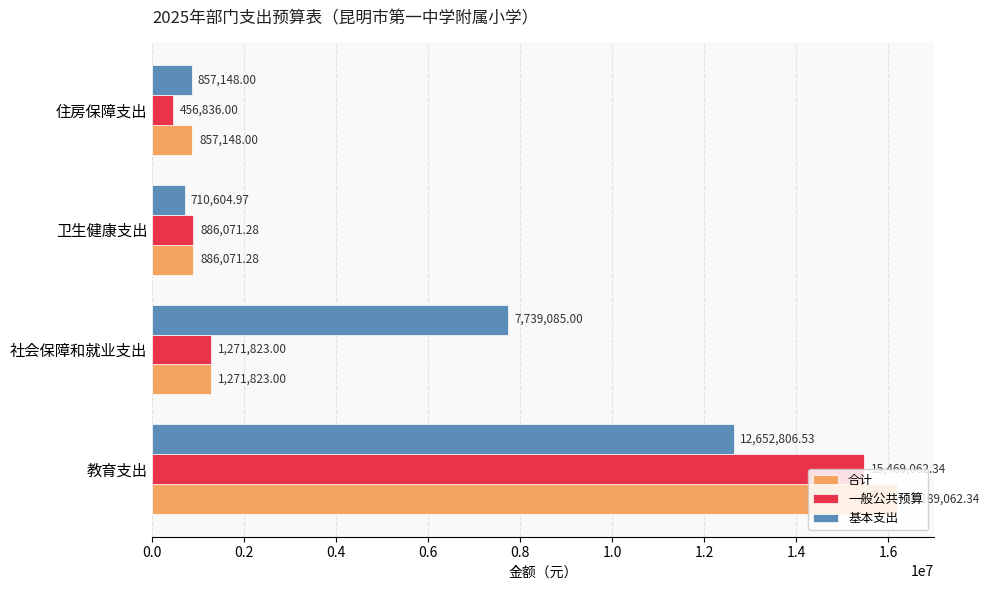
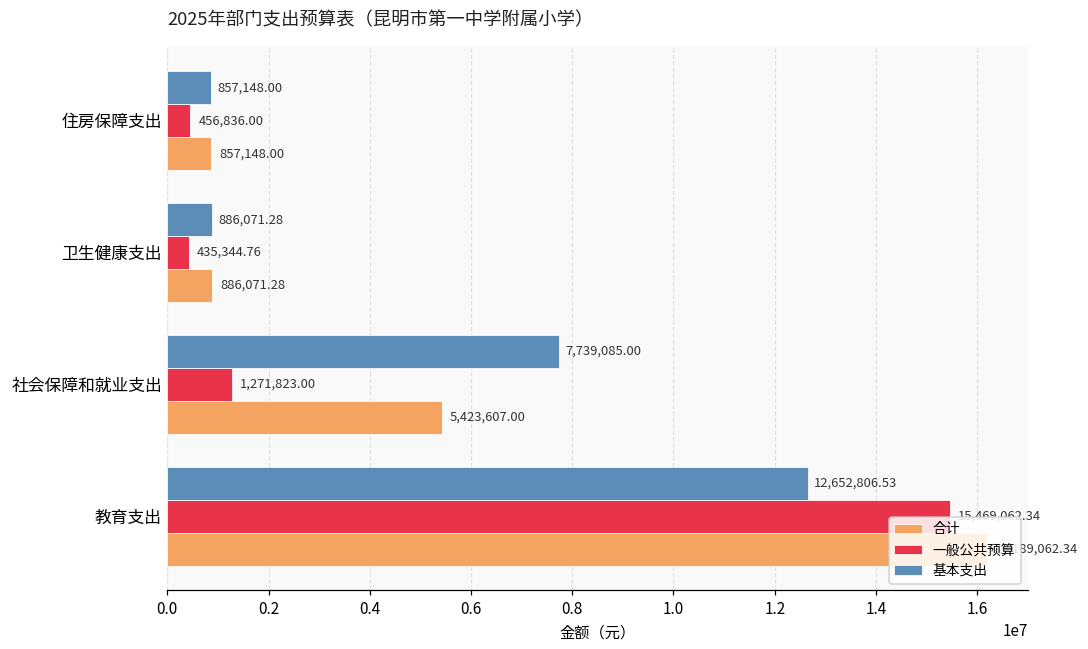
基本支出, 卫生健康支出: 710,604.97 -> 886,071.28
一般公共预算, 卫生健康支出: 886,071.28 -> 435,344.76
合计, 社会保障和就业支出: 1,271,823.00 -> 5,423,607.00
